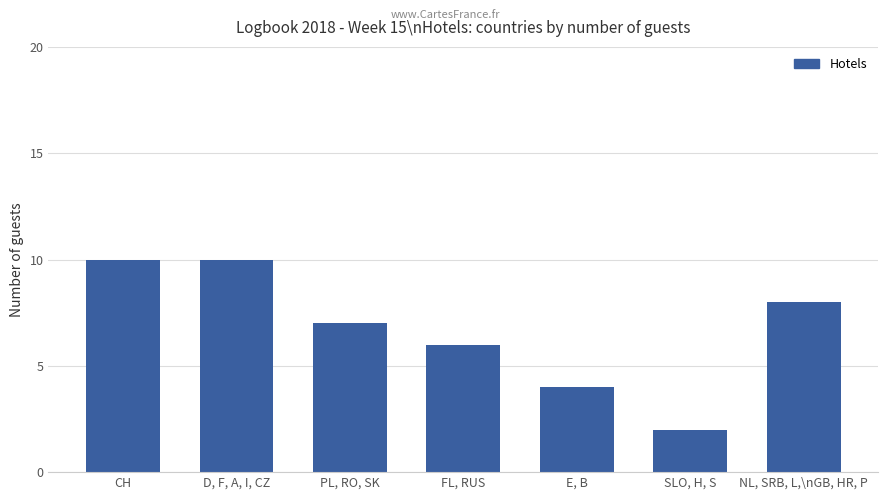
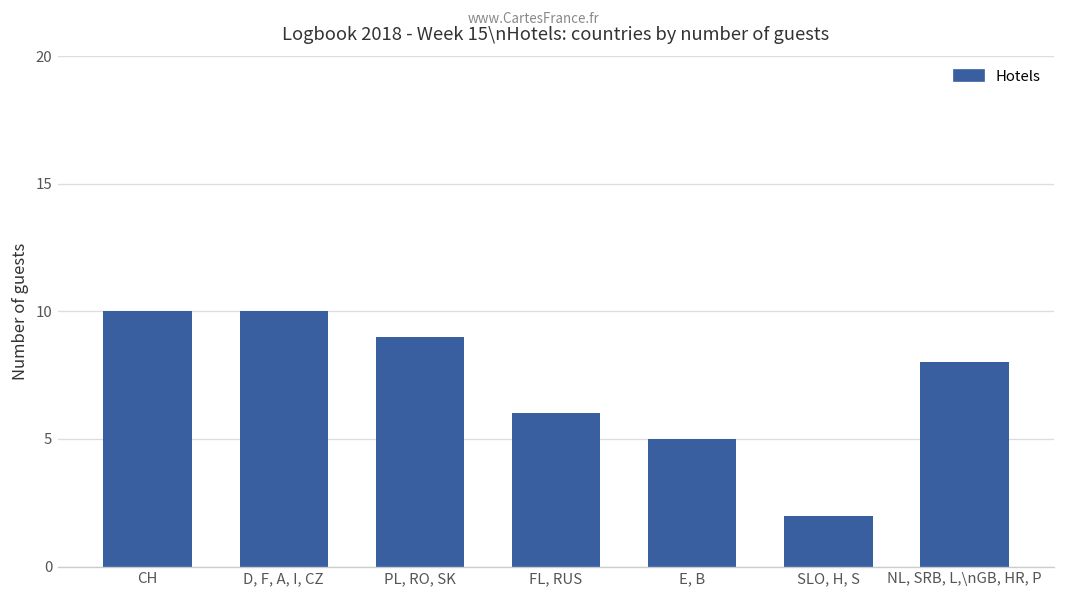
PL, RO, SK: 7 -> 9
E, B: 4 -> 5
